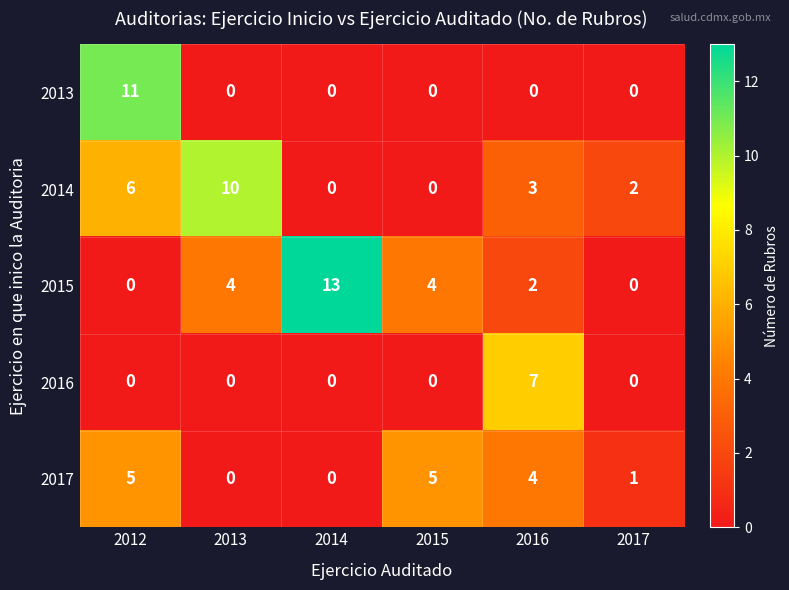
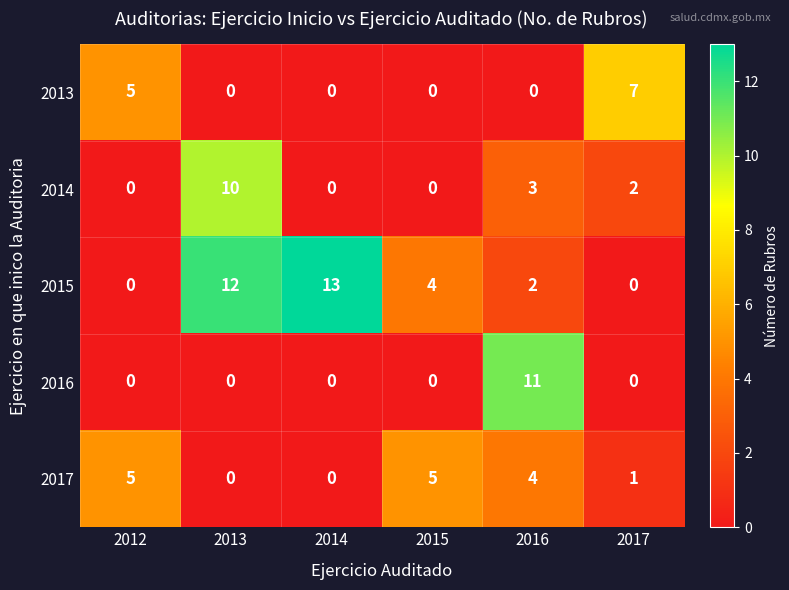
2013, 2012: 11 -> 5
2013, 2017: 0 -> 7
2014, 2012: 6 -> 0
2015, 2013: 4 -> 12
2016, 2016: 7 -> 11
